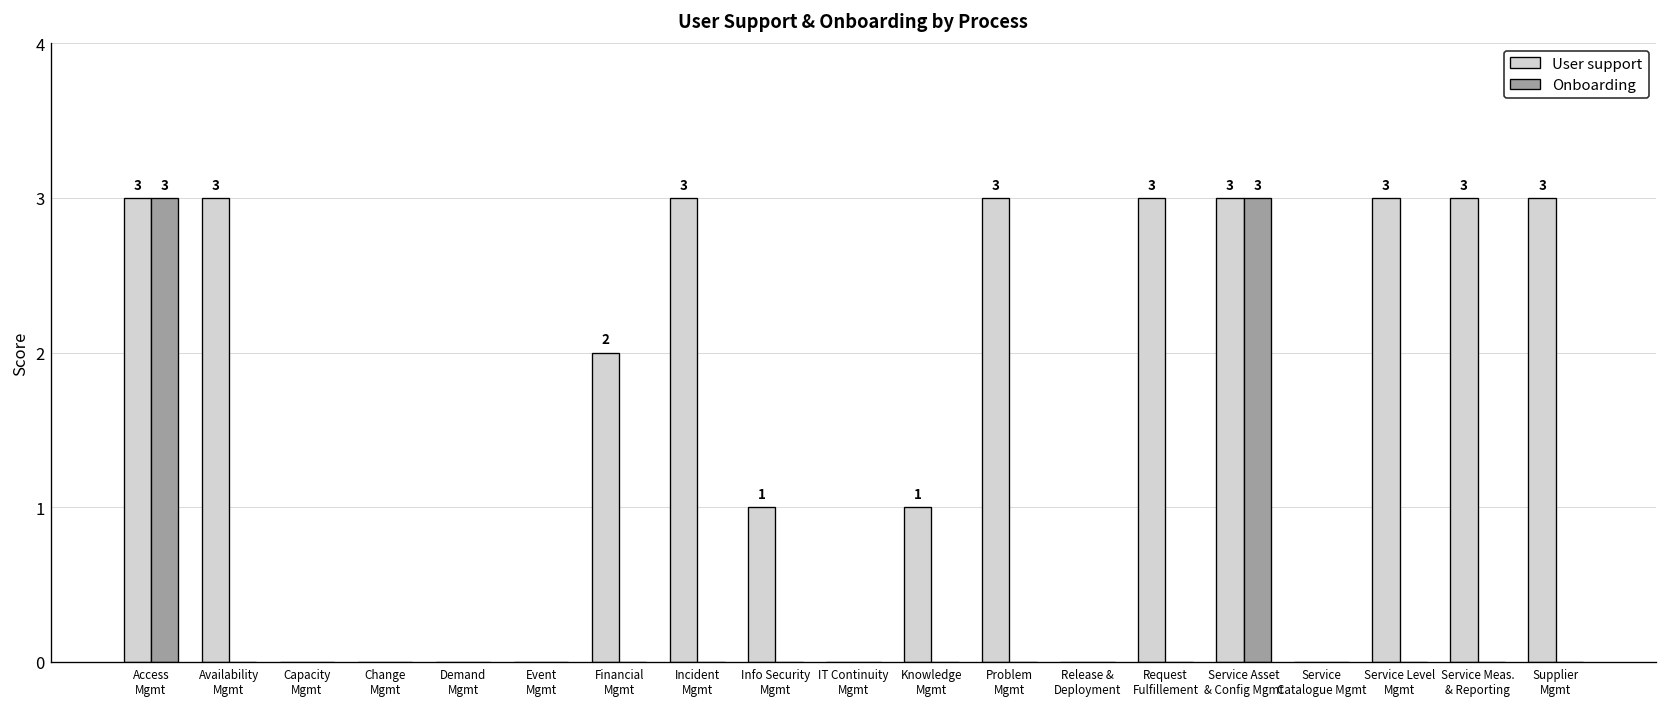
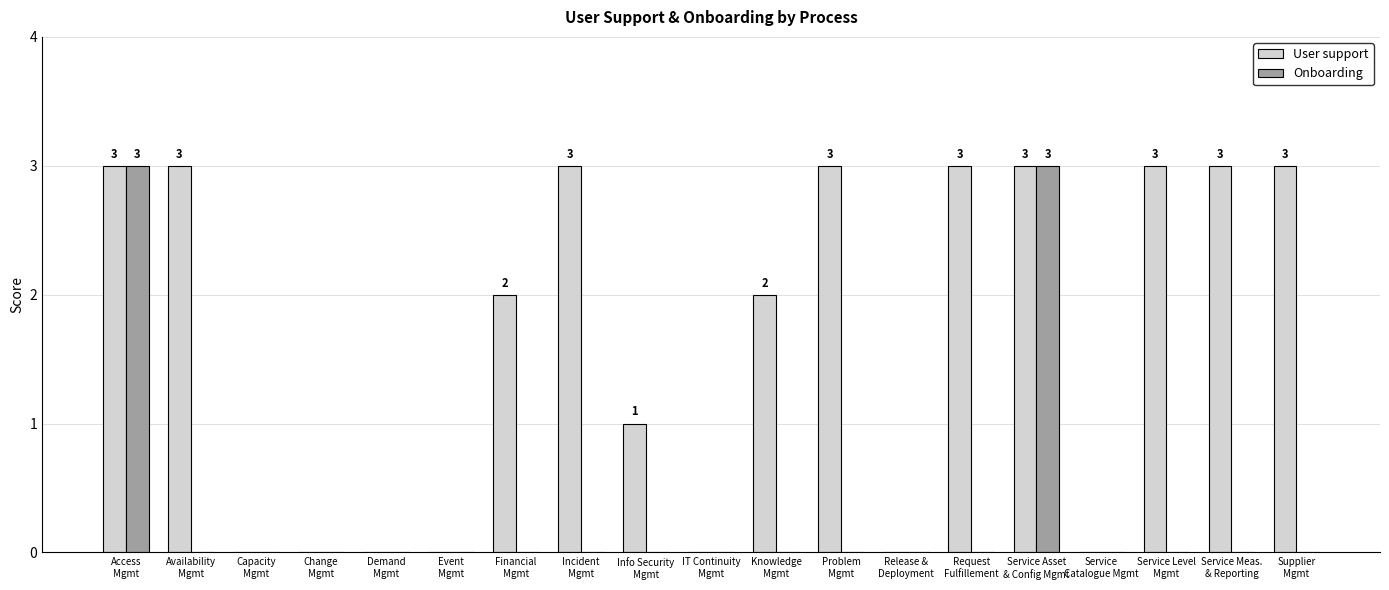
User support, Knowledge Mgmt: 1 -> 2
